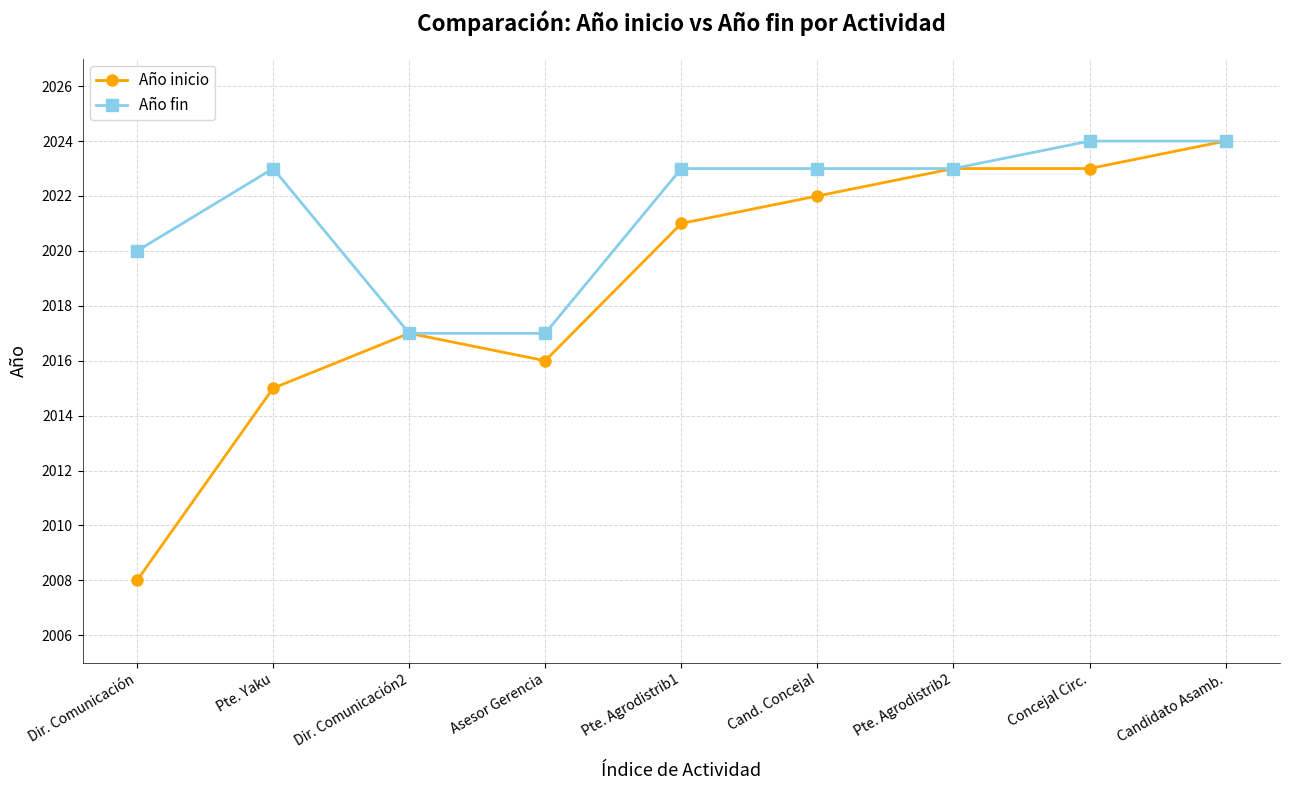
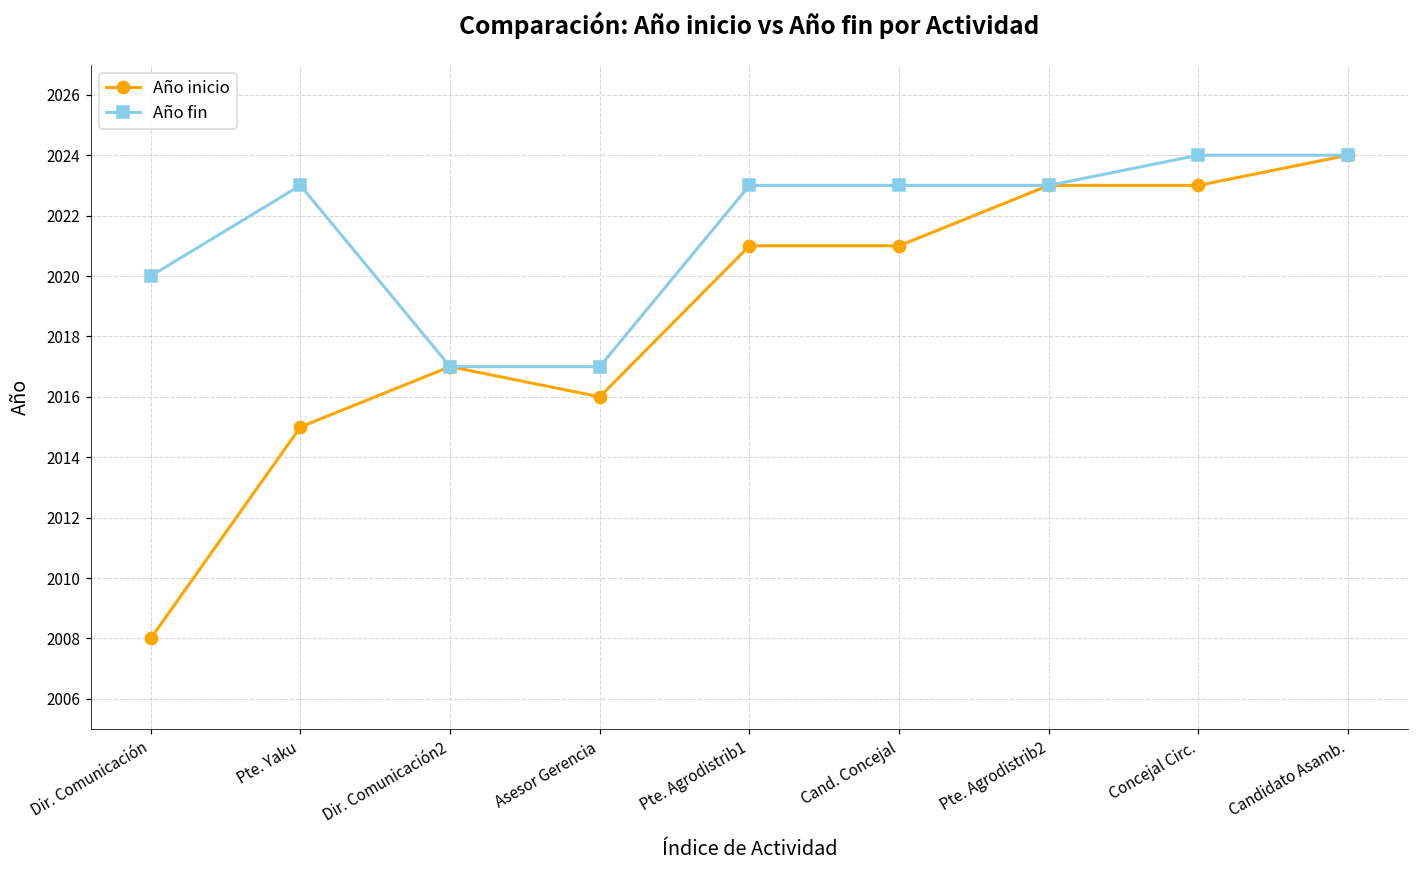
Año inicio, Cand. Concejal: 2022 -> 2021
